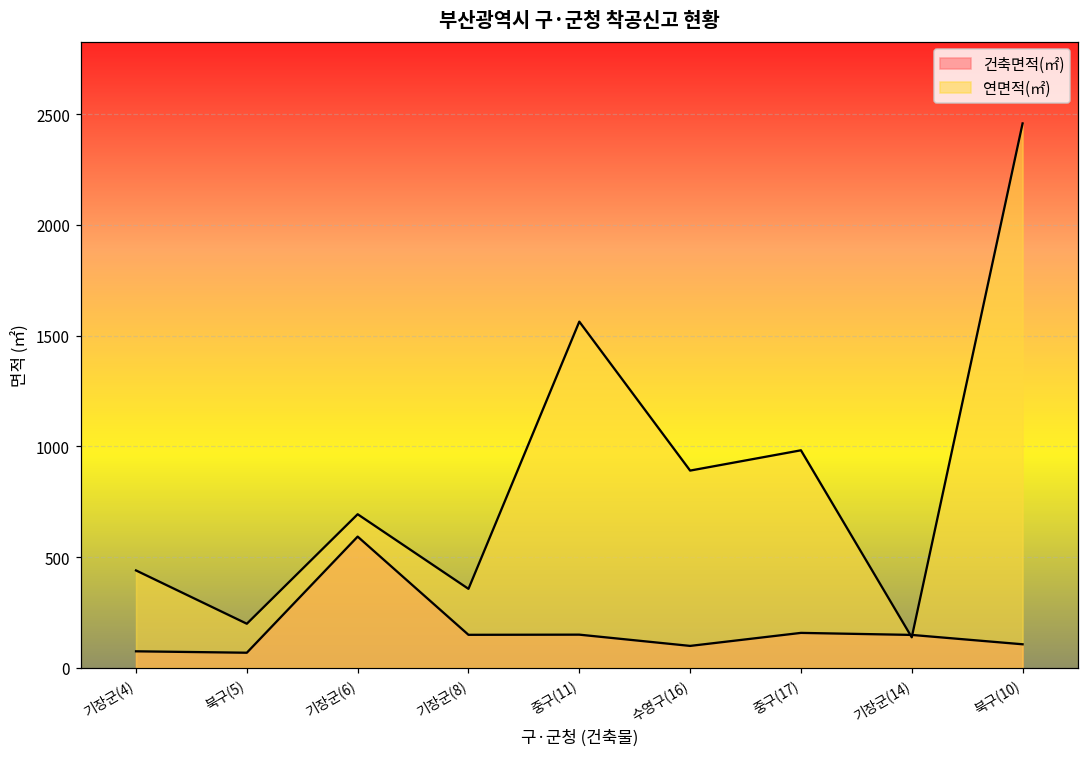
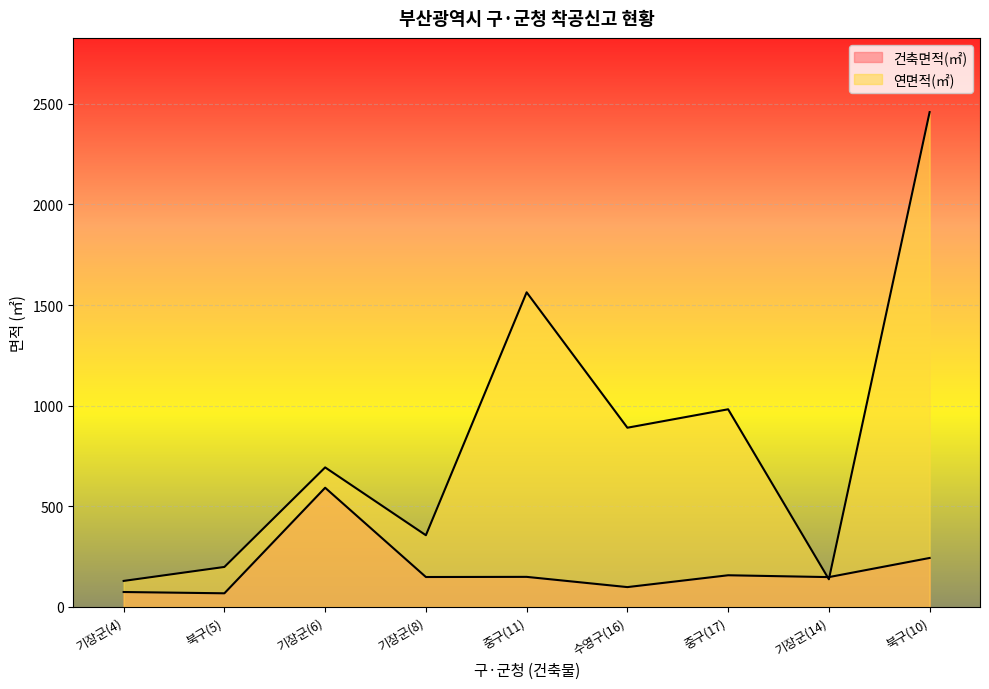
연면적(㎡), 기장군(4): 440 -> 130
건축면적(㎡), 북구(10): 110 -> 240
